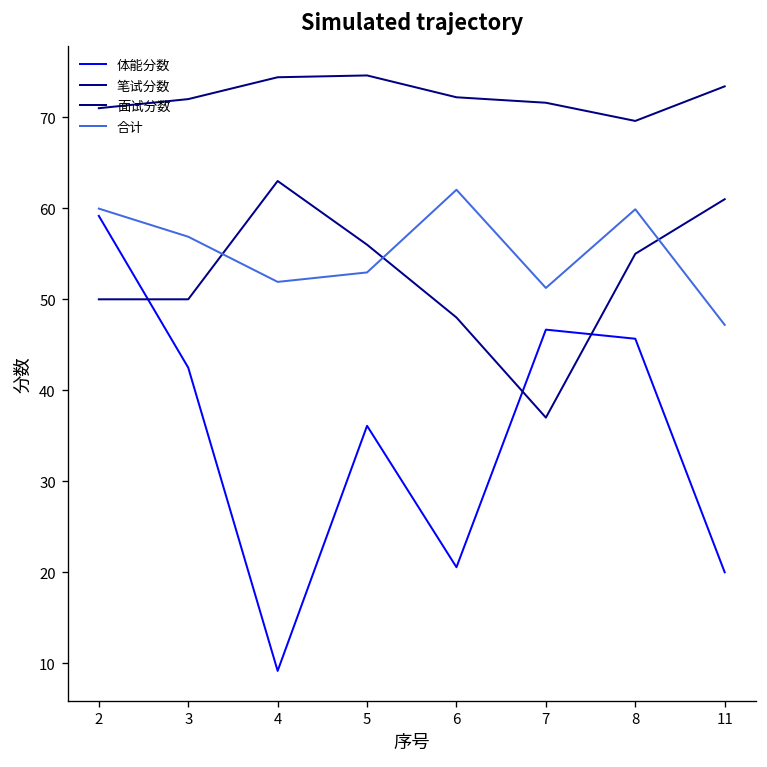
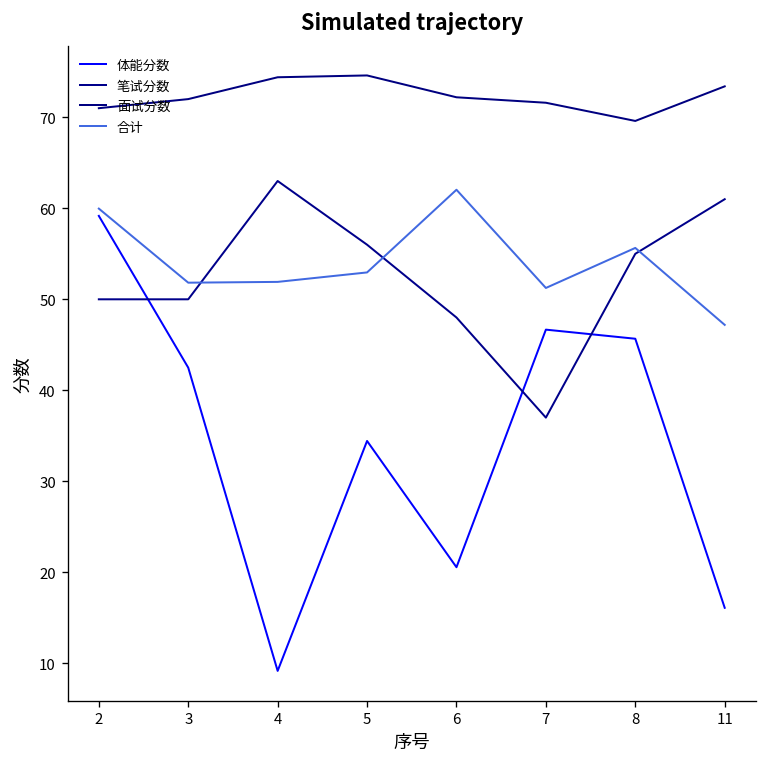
合计, 3: 57 -> 52
体能分数, 5: 36 -> 34
合计, 8: 60 -> 56
体能分数, 11: 20 -> 16
